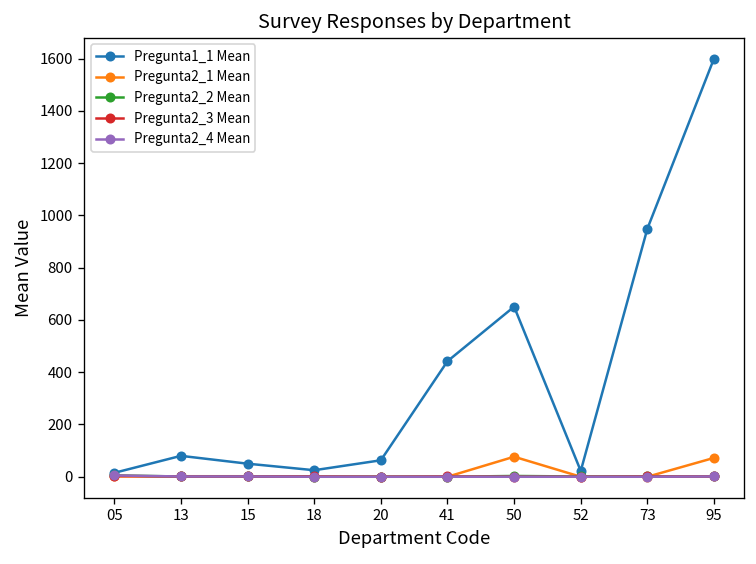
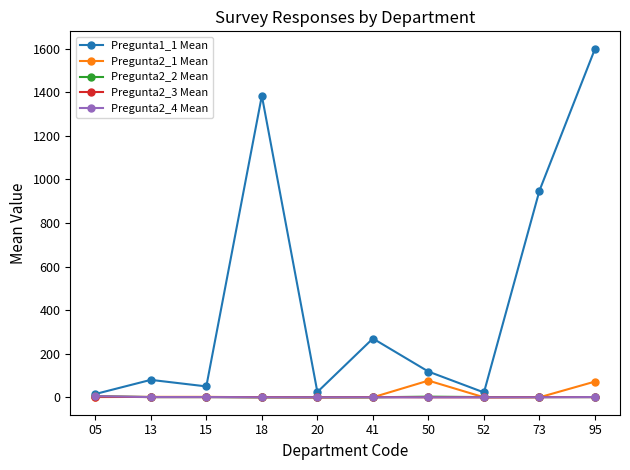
Pregunta1_1 Mean, 18: 30 -> 1380
Pregunta1_1 Mean, 20: 60 -> 20
Pregunta1_1 Mean, 41: 440 -> 270
Pregunta1_1 Mean, 50: 650 -> 120
